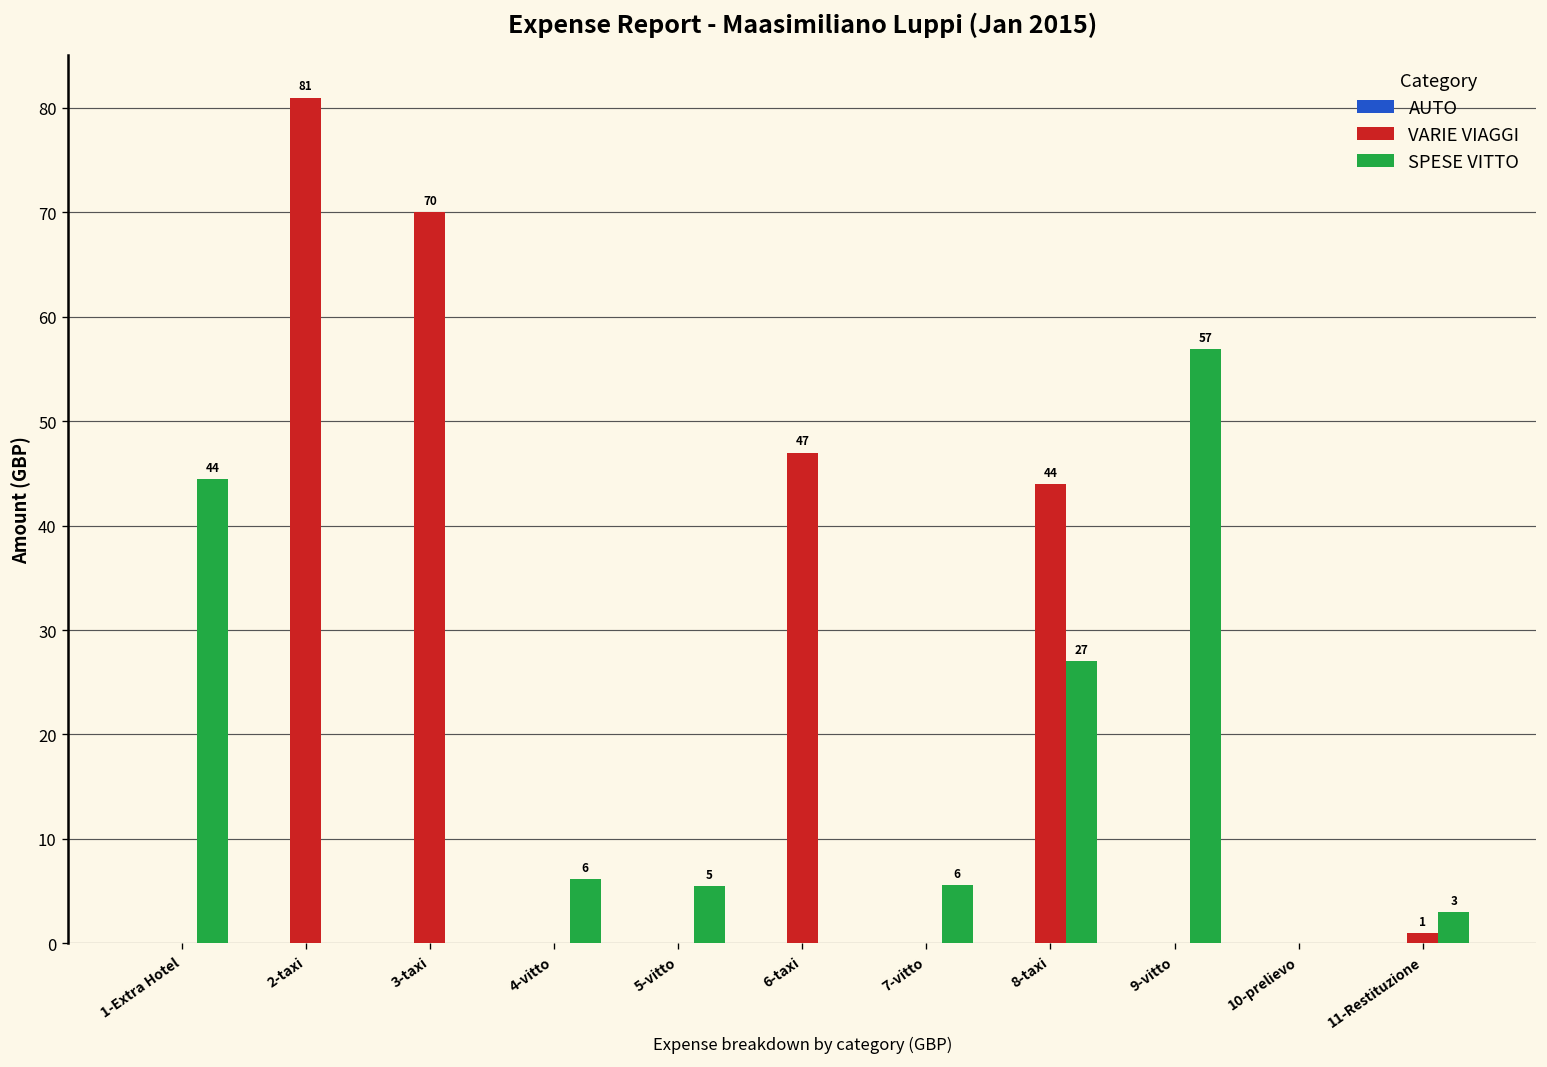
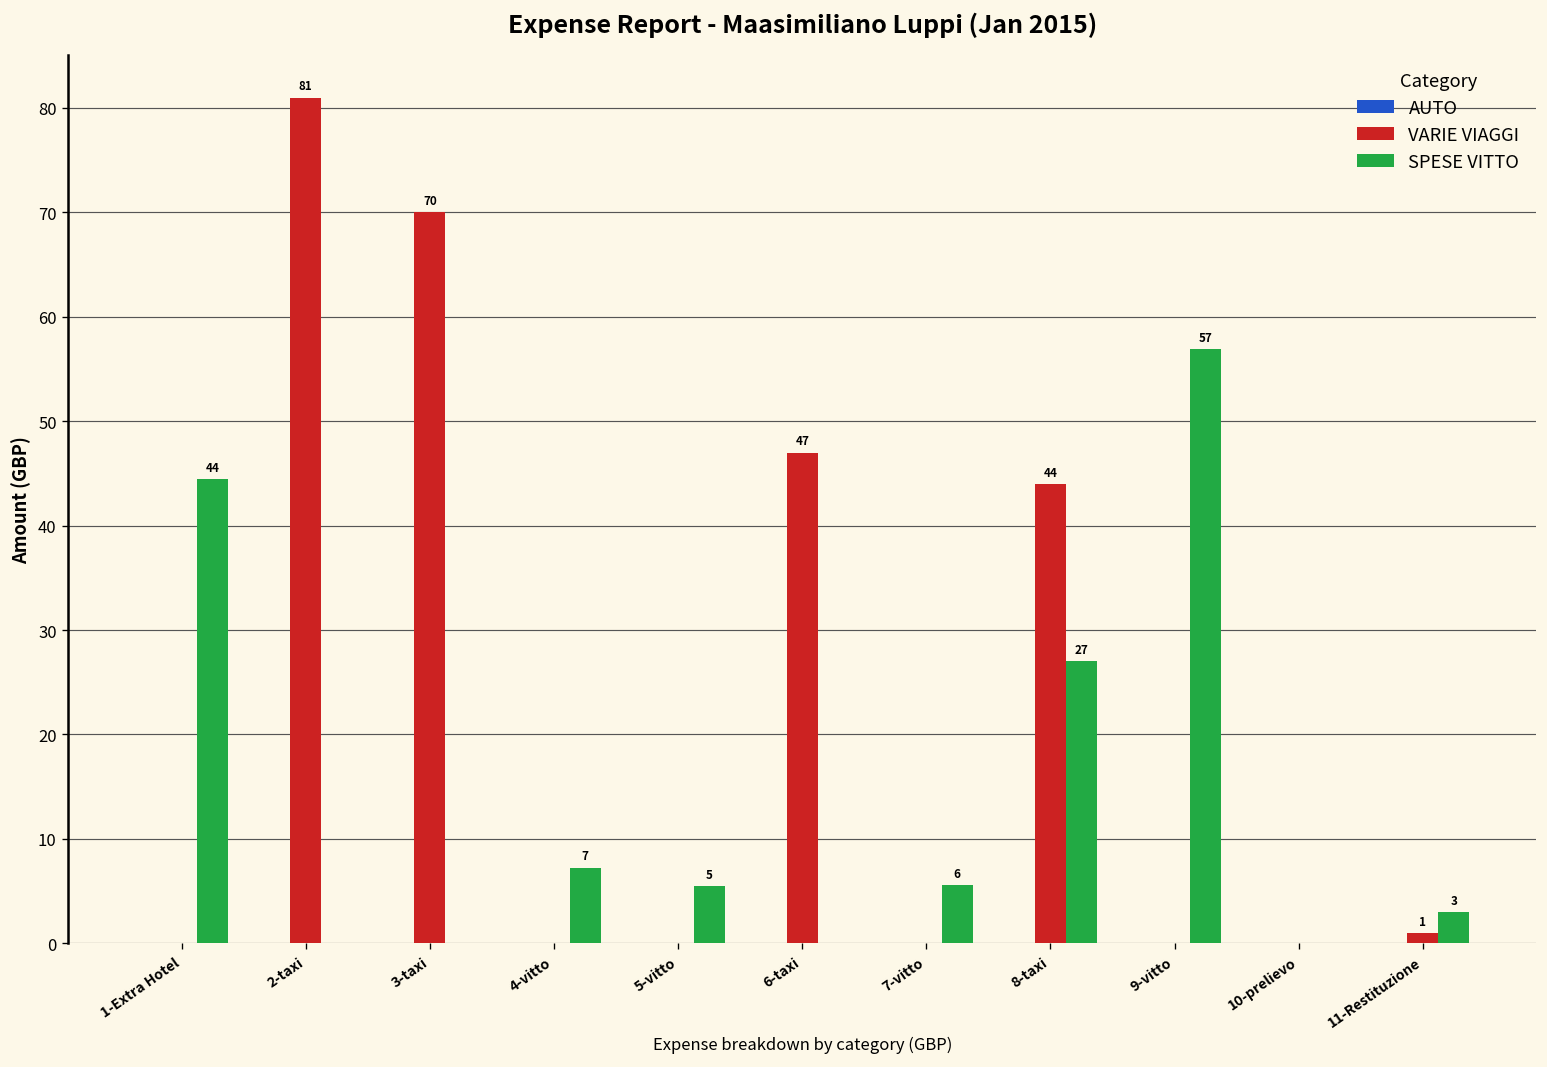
SPESE VITTO, 4-vitto: 6 -> 7
